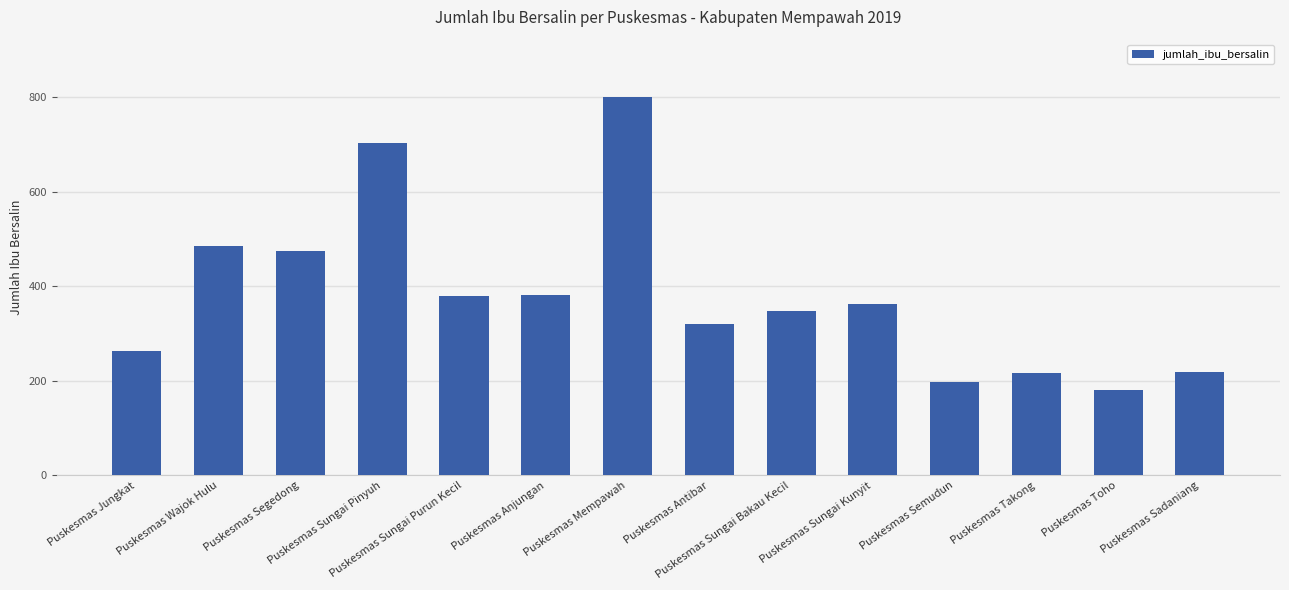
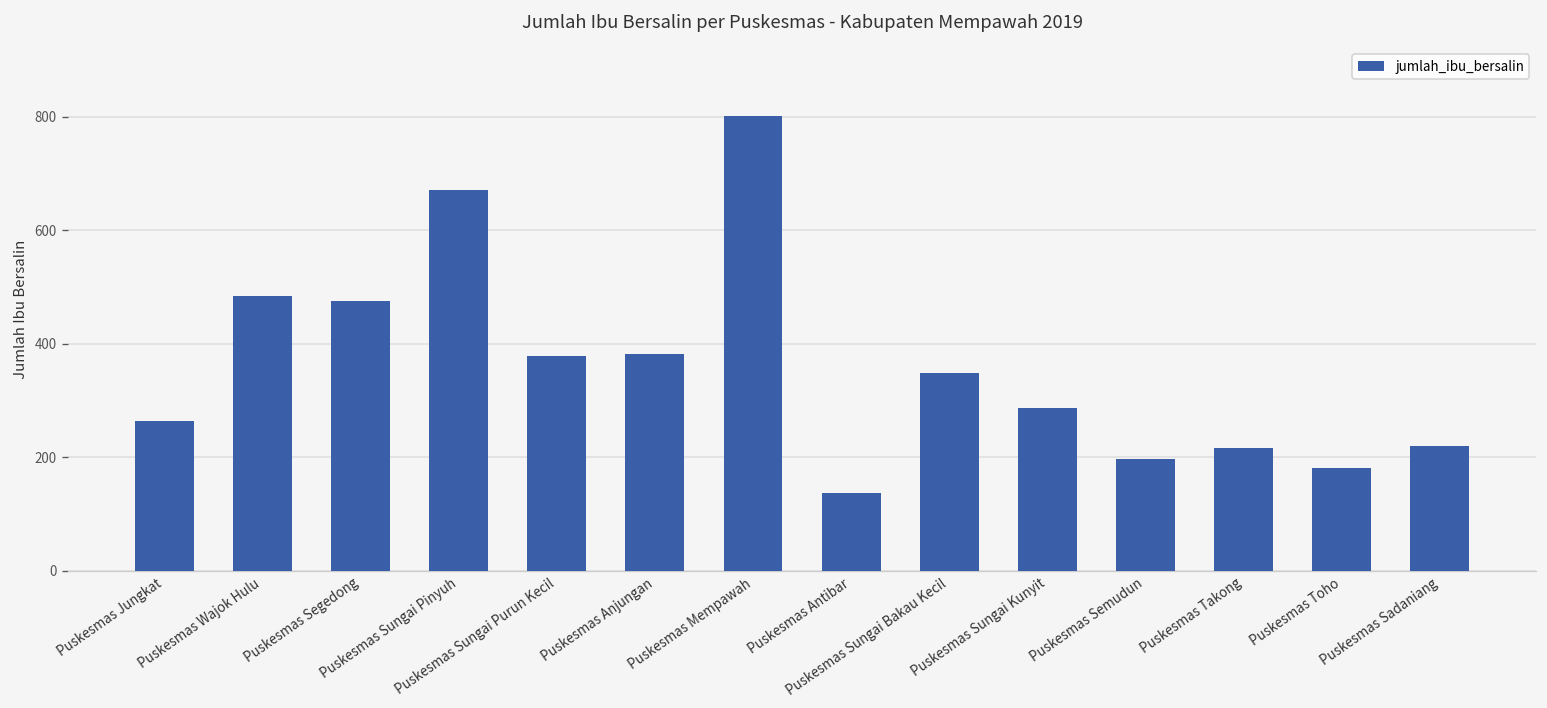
Puskesmas Sungai Pinyuh: 700 -> 670
Puskesmas Antibar: 320 -> 140
Puskesmas Sungai Kunyit: 360 -> 290
